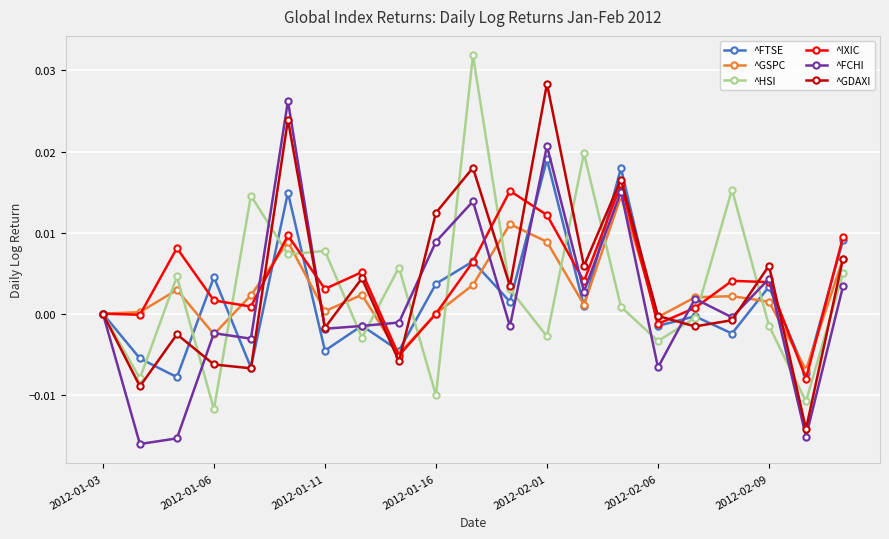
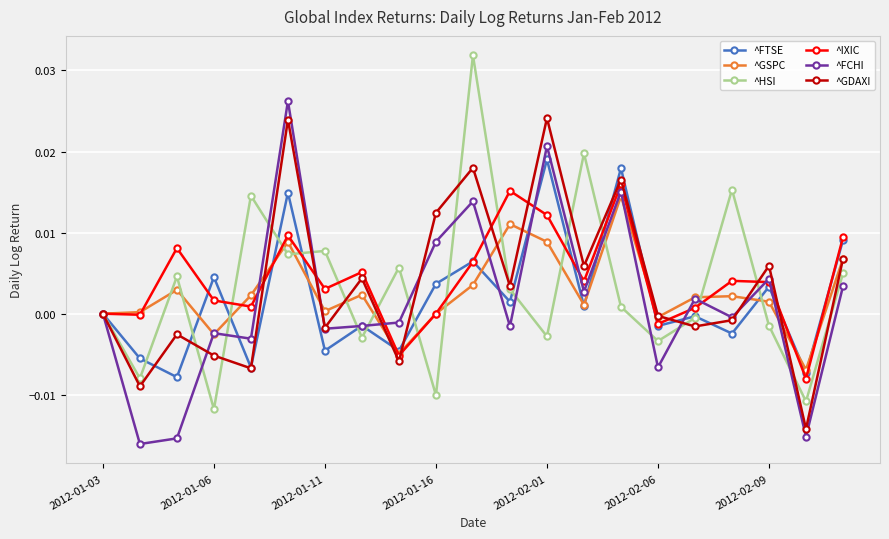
^GDAXI, 2012-01-06: -0.006 -> -0.005
^GDAXI, 2012-02-01: 0.028 -> 0.024
